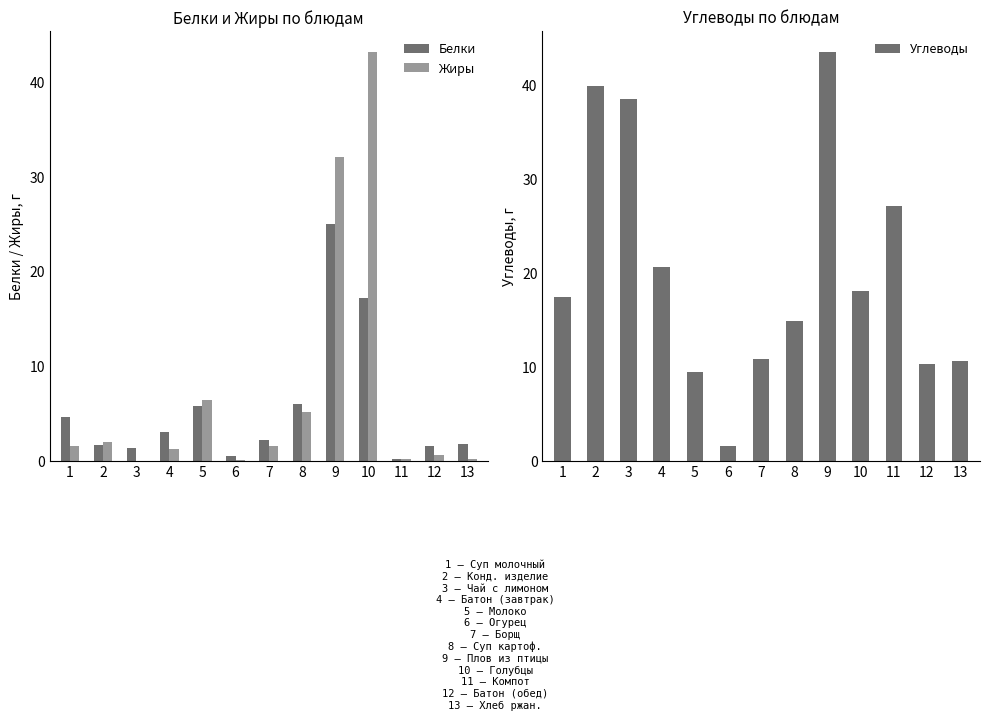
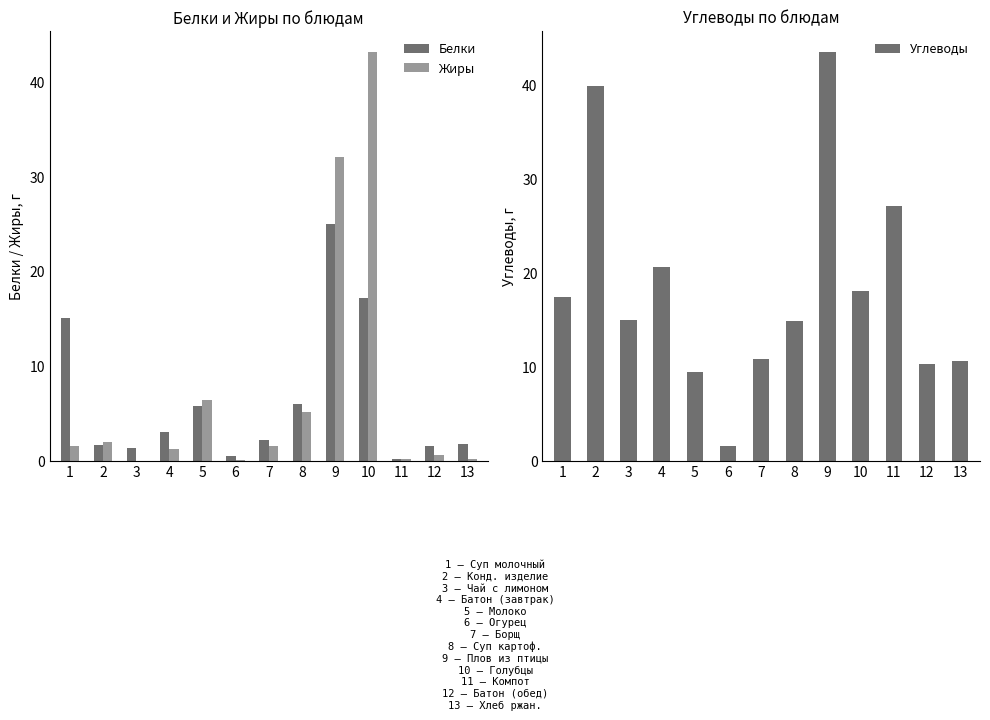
Белки и Жиры по блюдам, Белки, 1: 5 -> 15
Углеводы по блюдам, 3: 39 -> 15
